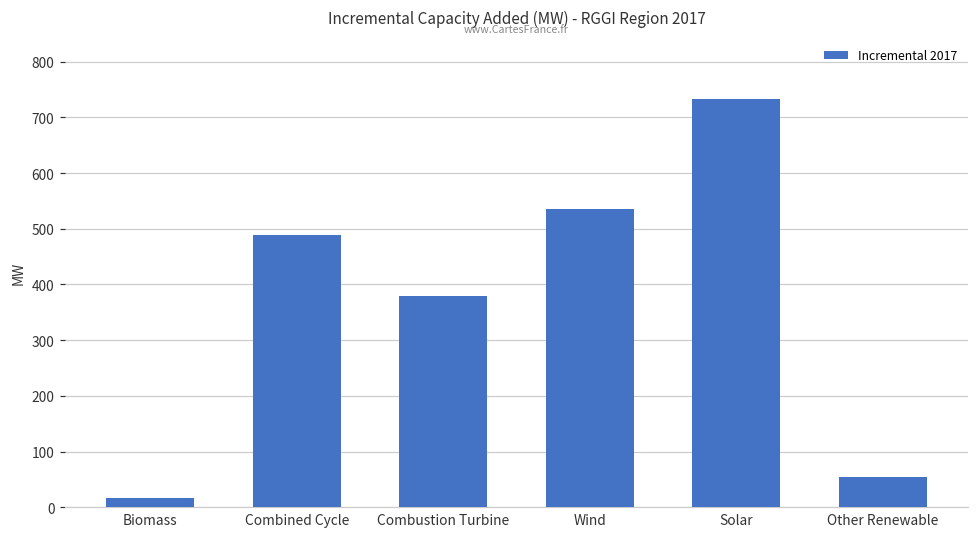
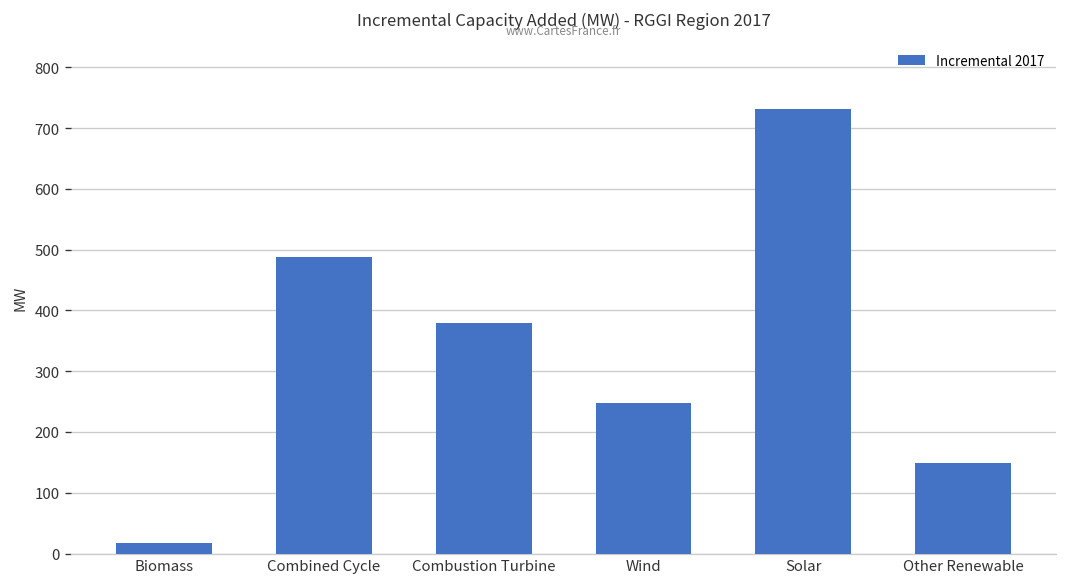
Wind: 540 -> 250
Other Renewable: 50 -> 150
